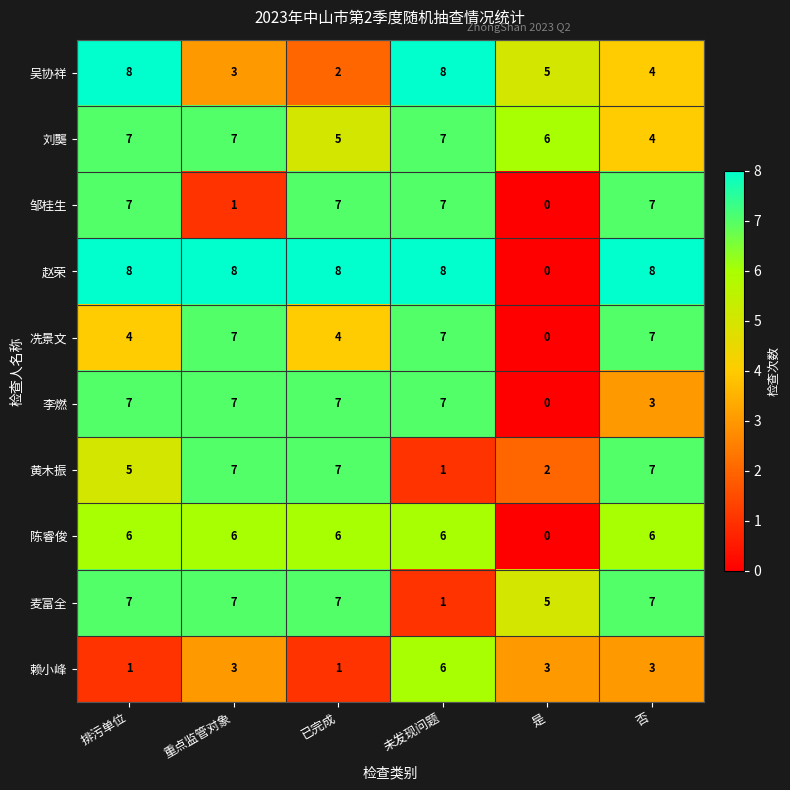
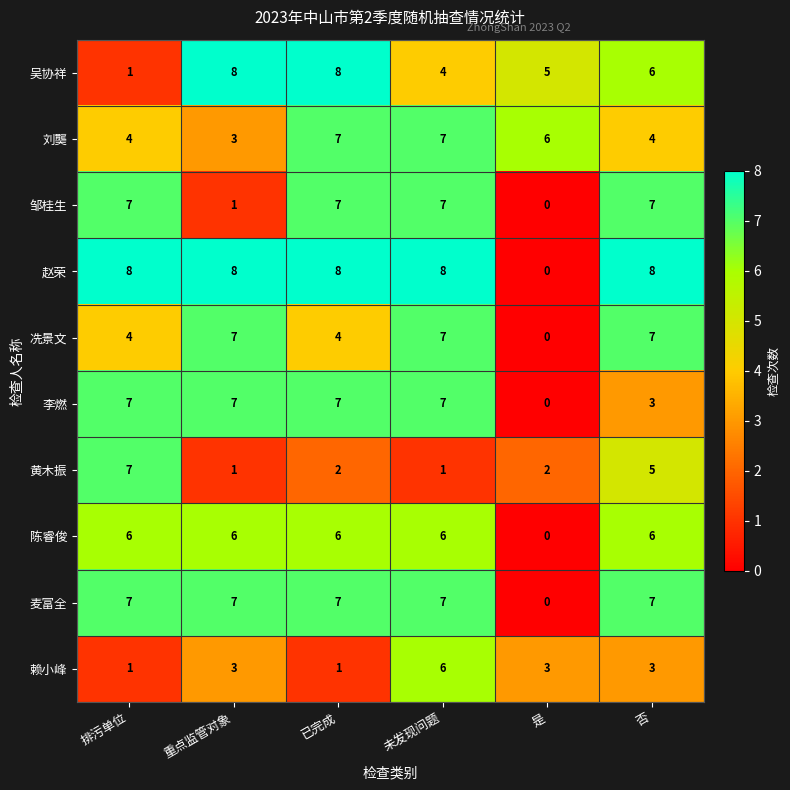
吴协祥, 排污单位: 8 -> 1
吴协祥, 重点监管对象: 3 -> 8
吴协祥, 已完成: 2 -> 8
吴协祥, 未发现问题: 8 -> 4
吴协祥, 否: 4 -> 6
刘龑, 排污单位: 7 -> 4
刘龑, 重点监管对象: 7 -> 3
刘龑, 已完成: 5 -> 7
黄木振, 排污单位: 5 -> 7
黄木振, 重点监管对象: 7 -> 1
黄木振, 已完成: 7 -> 2
黄木振, 否: 7 -> 5
麦富全, 未发现问题: 1 -> 7
麦富全, 是: 5 -> 0
